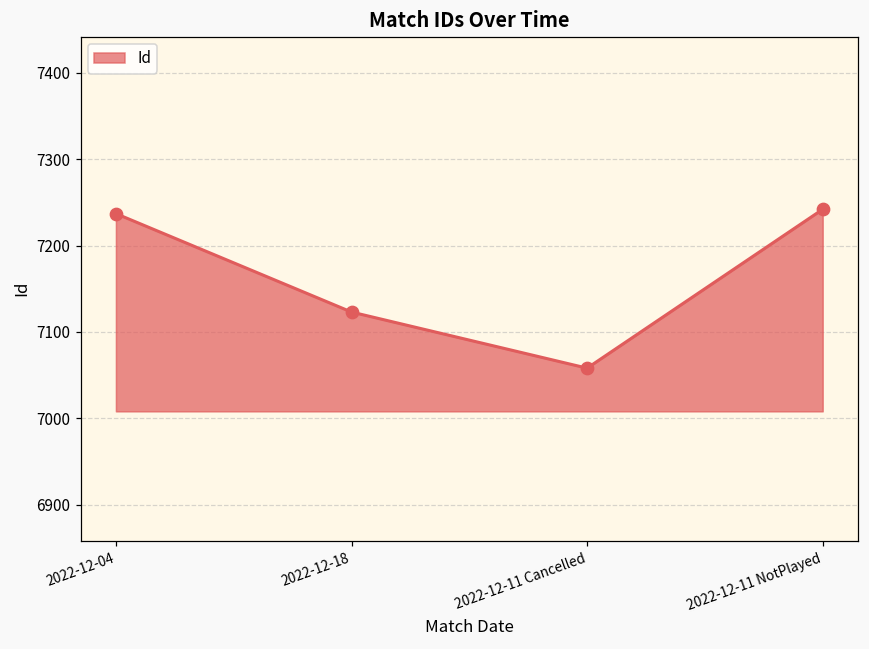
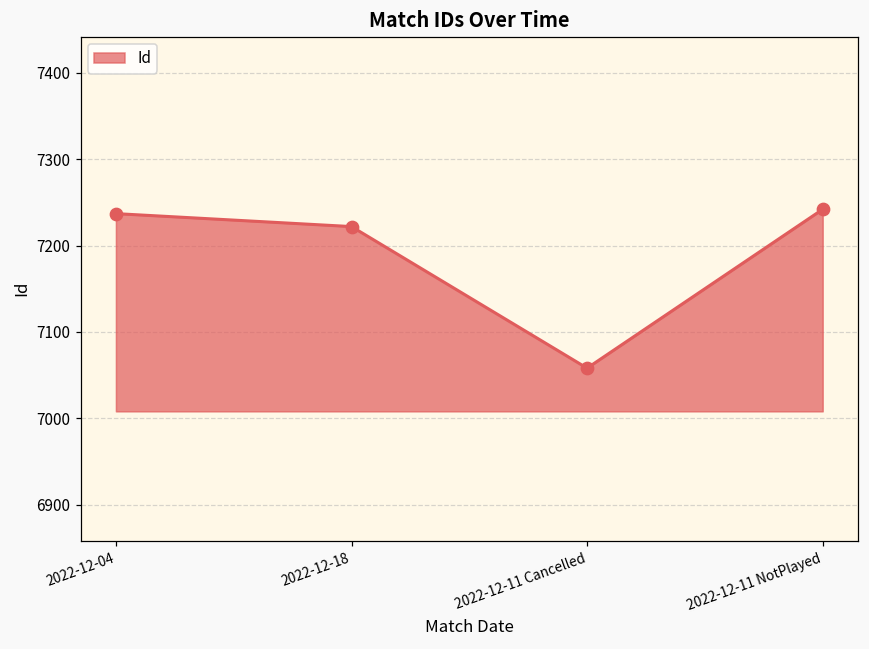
2022-12-18: 7120 -> 7220
